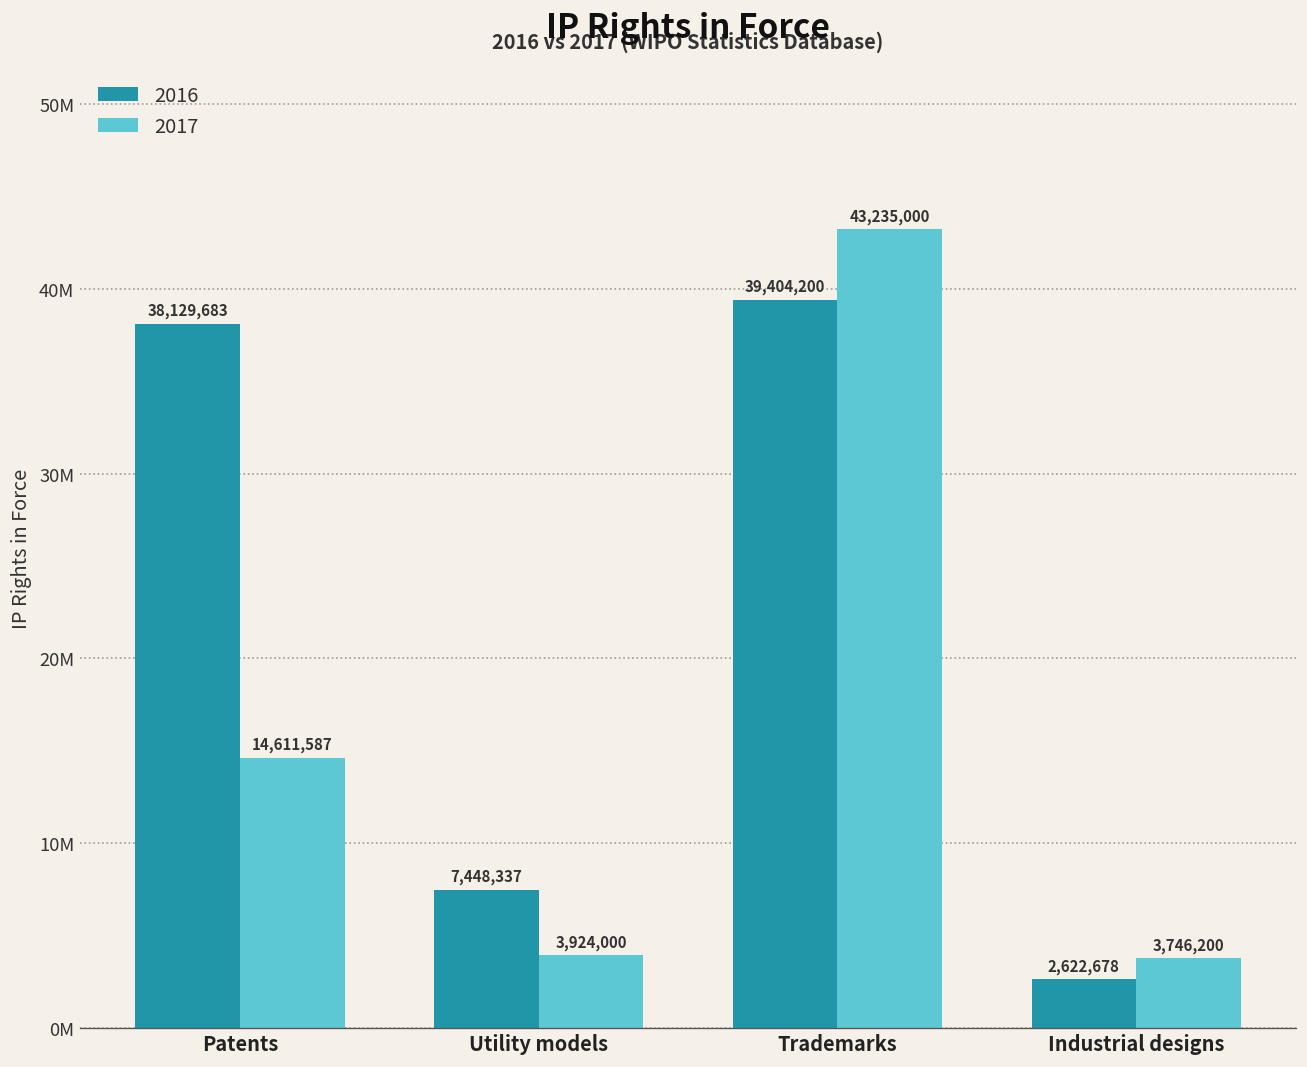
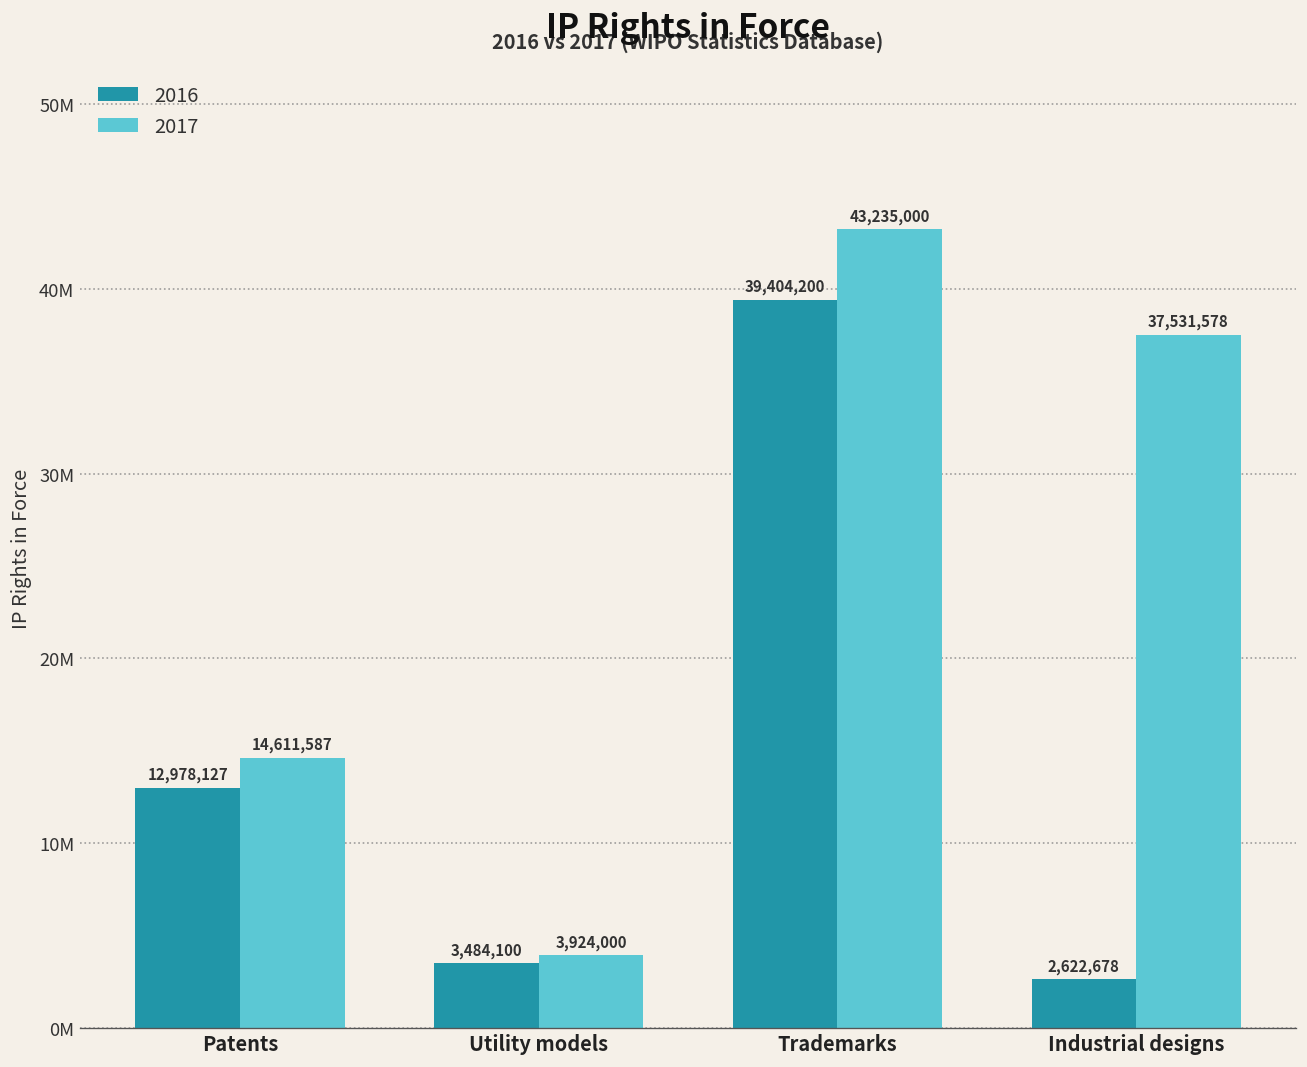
2016, Patents: 38,129,683 -> 12,978,127
2016, Utility models: 7,448,337 -> 3,484,100
2017, Industrial designs: 3,746,200 -> 37,531,578
